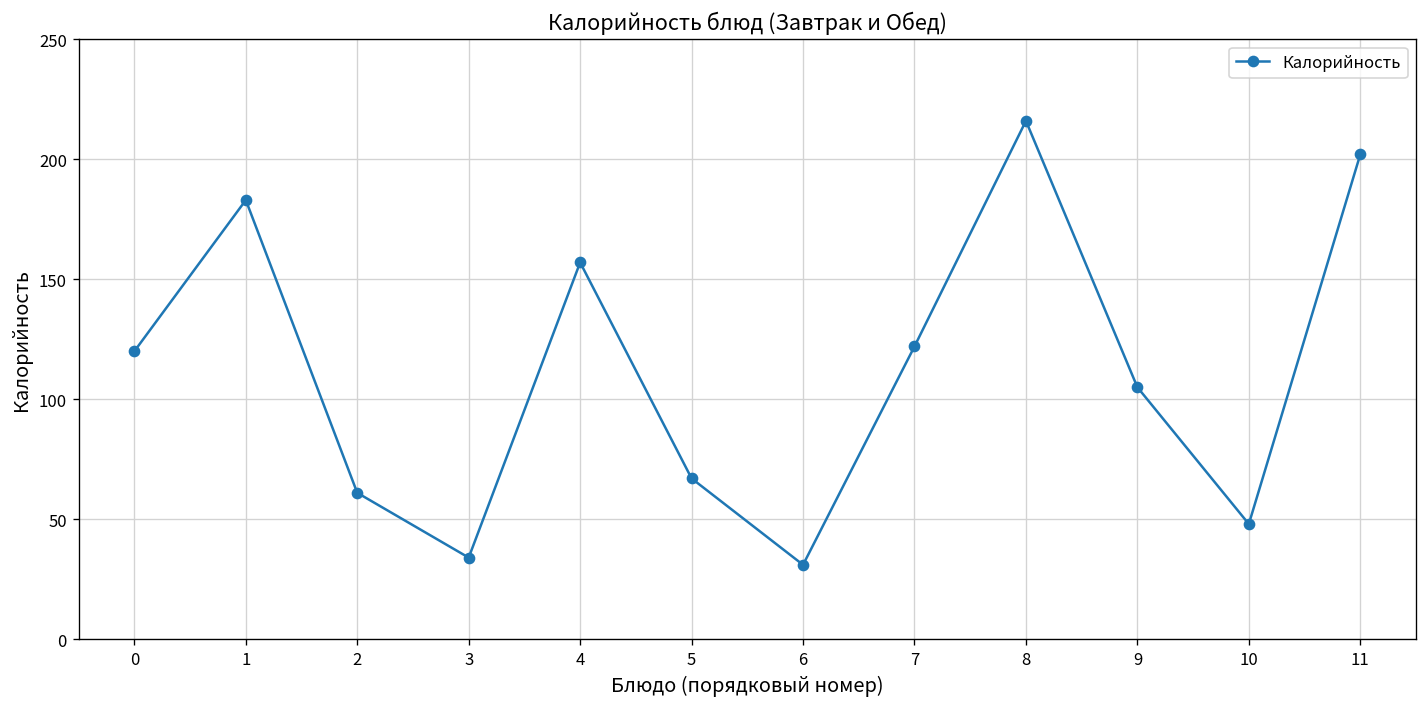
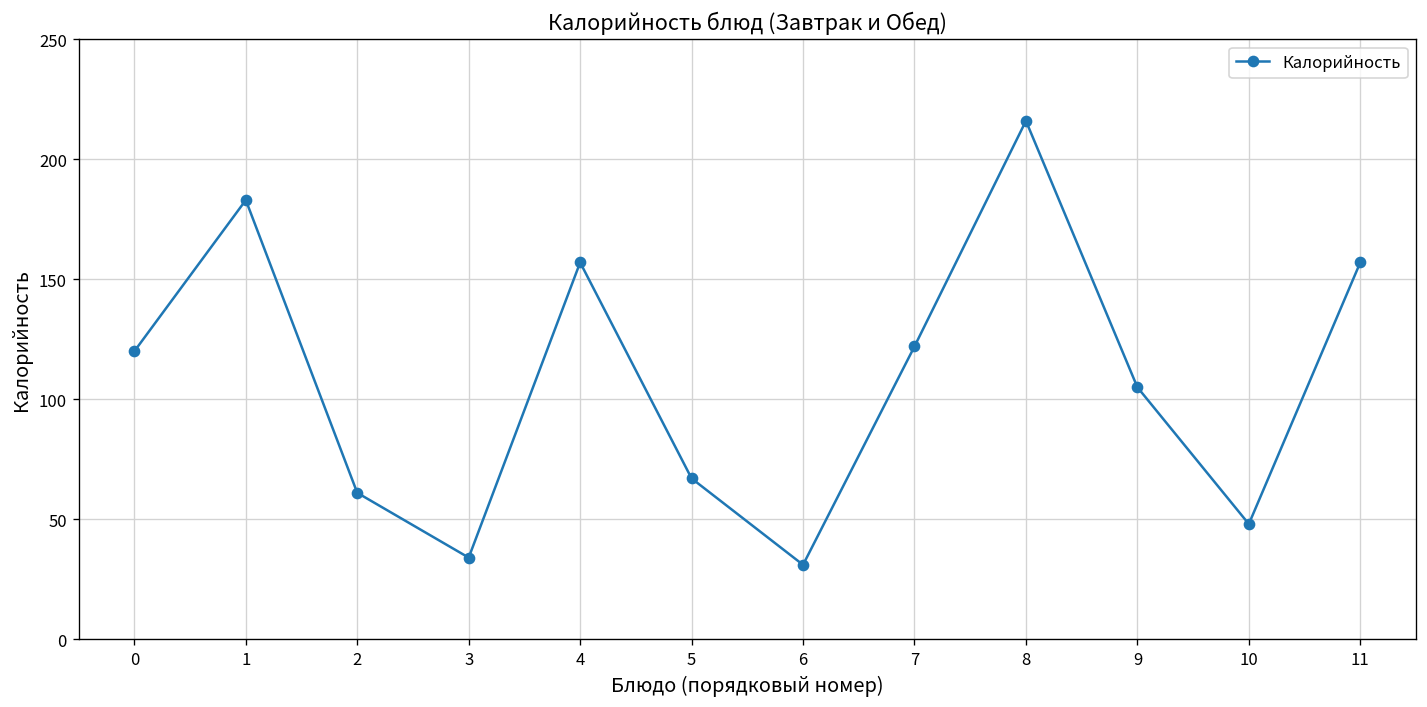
11: 202 -> 157
